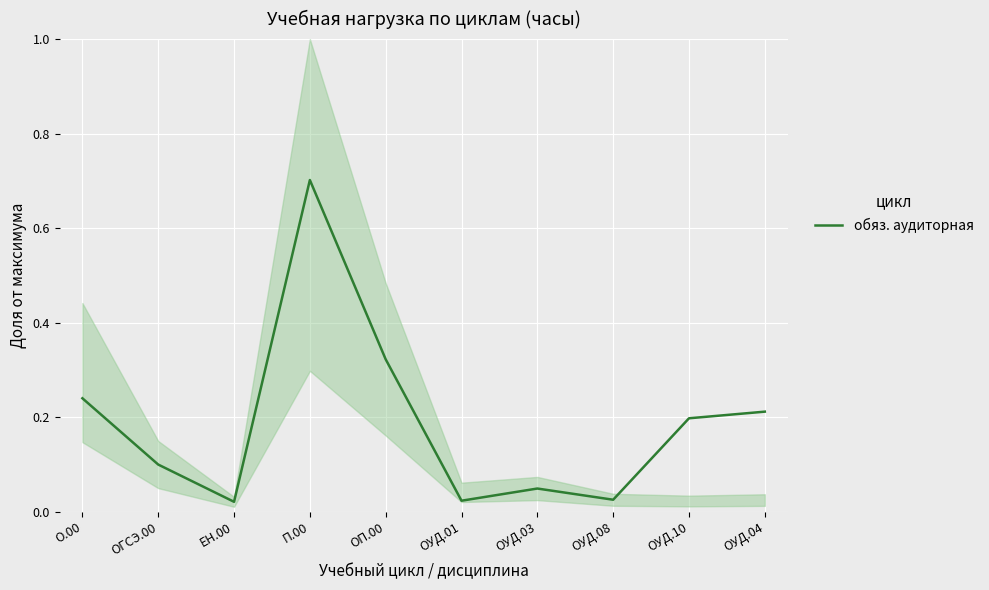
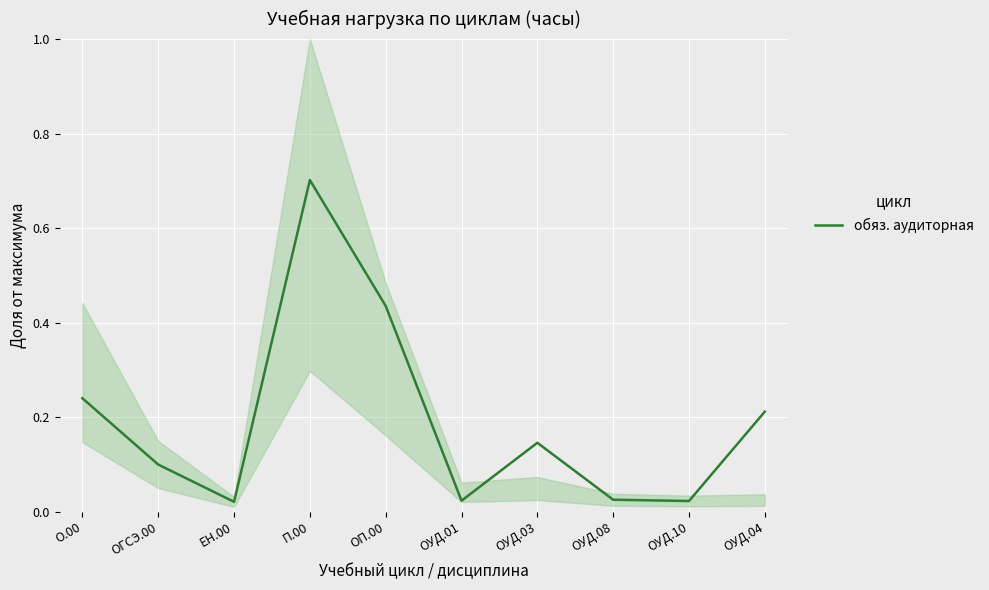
обяз. аудиторная, ОП.00: 0.32 -> 0.44
обяз. аудиторная, ОУД.03: 0.05 -> 0.15
обяз. аудиторная, ОУД.10: 0.20 -> 0.02
